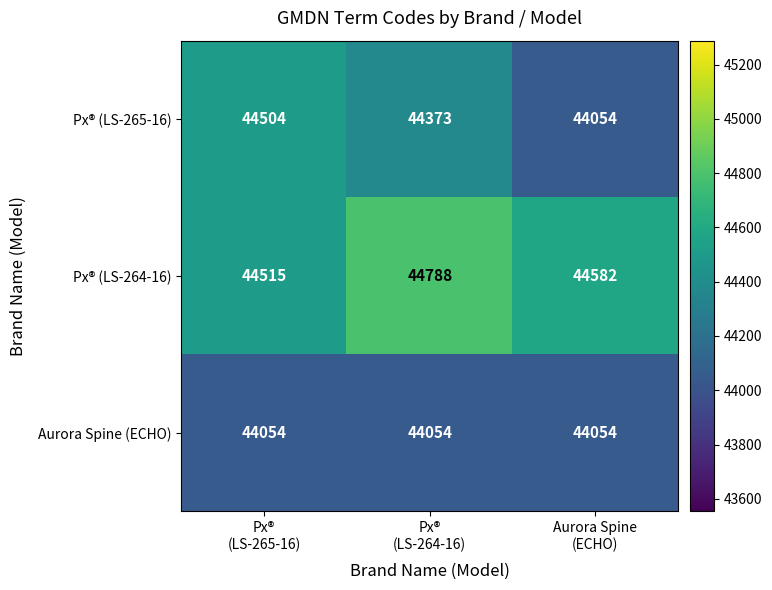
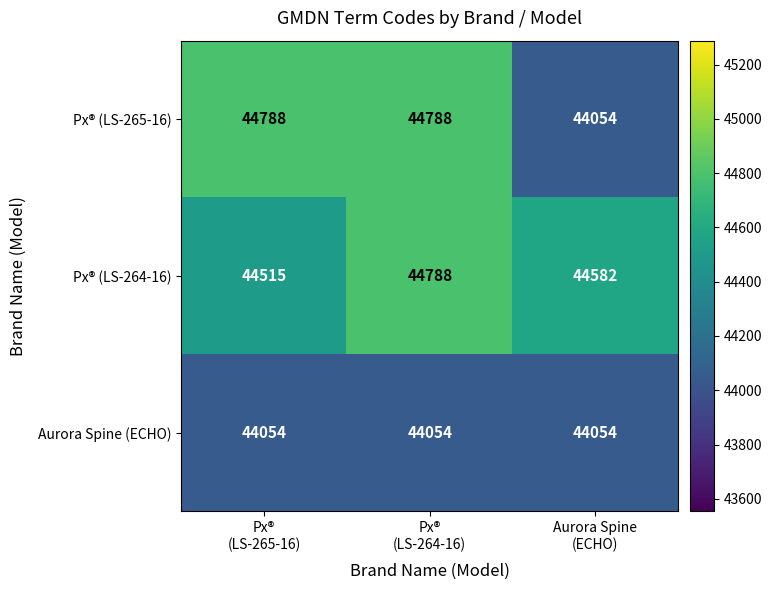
Px® (LS-265-16), Px® (LS-265-16): 44504 -> 44788
Px® (LS-265-16), Px® (LS-264-16): 44373 -> 44788
